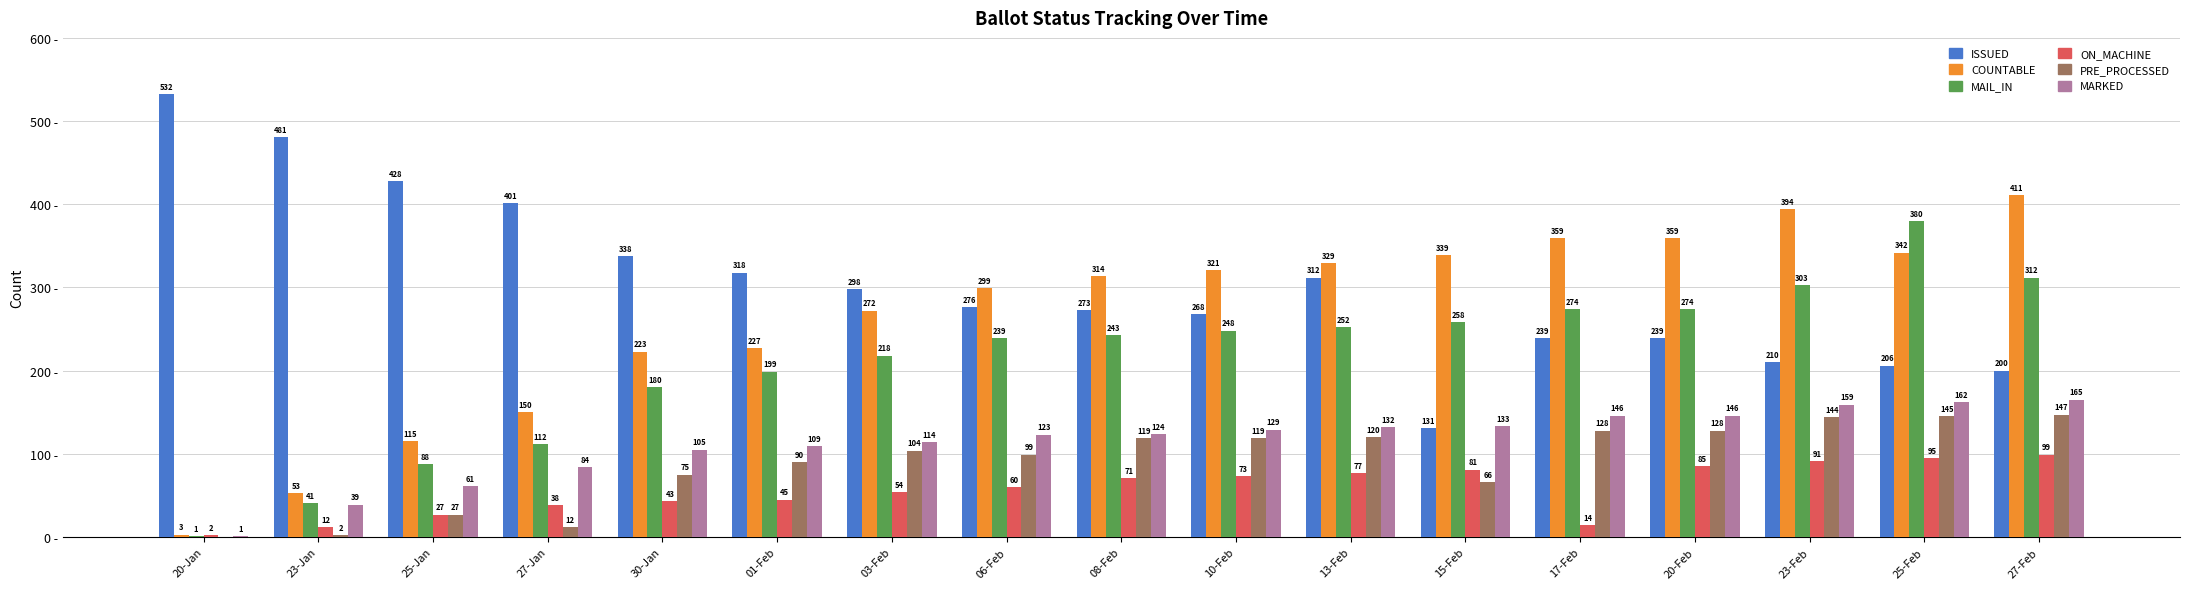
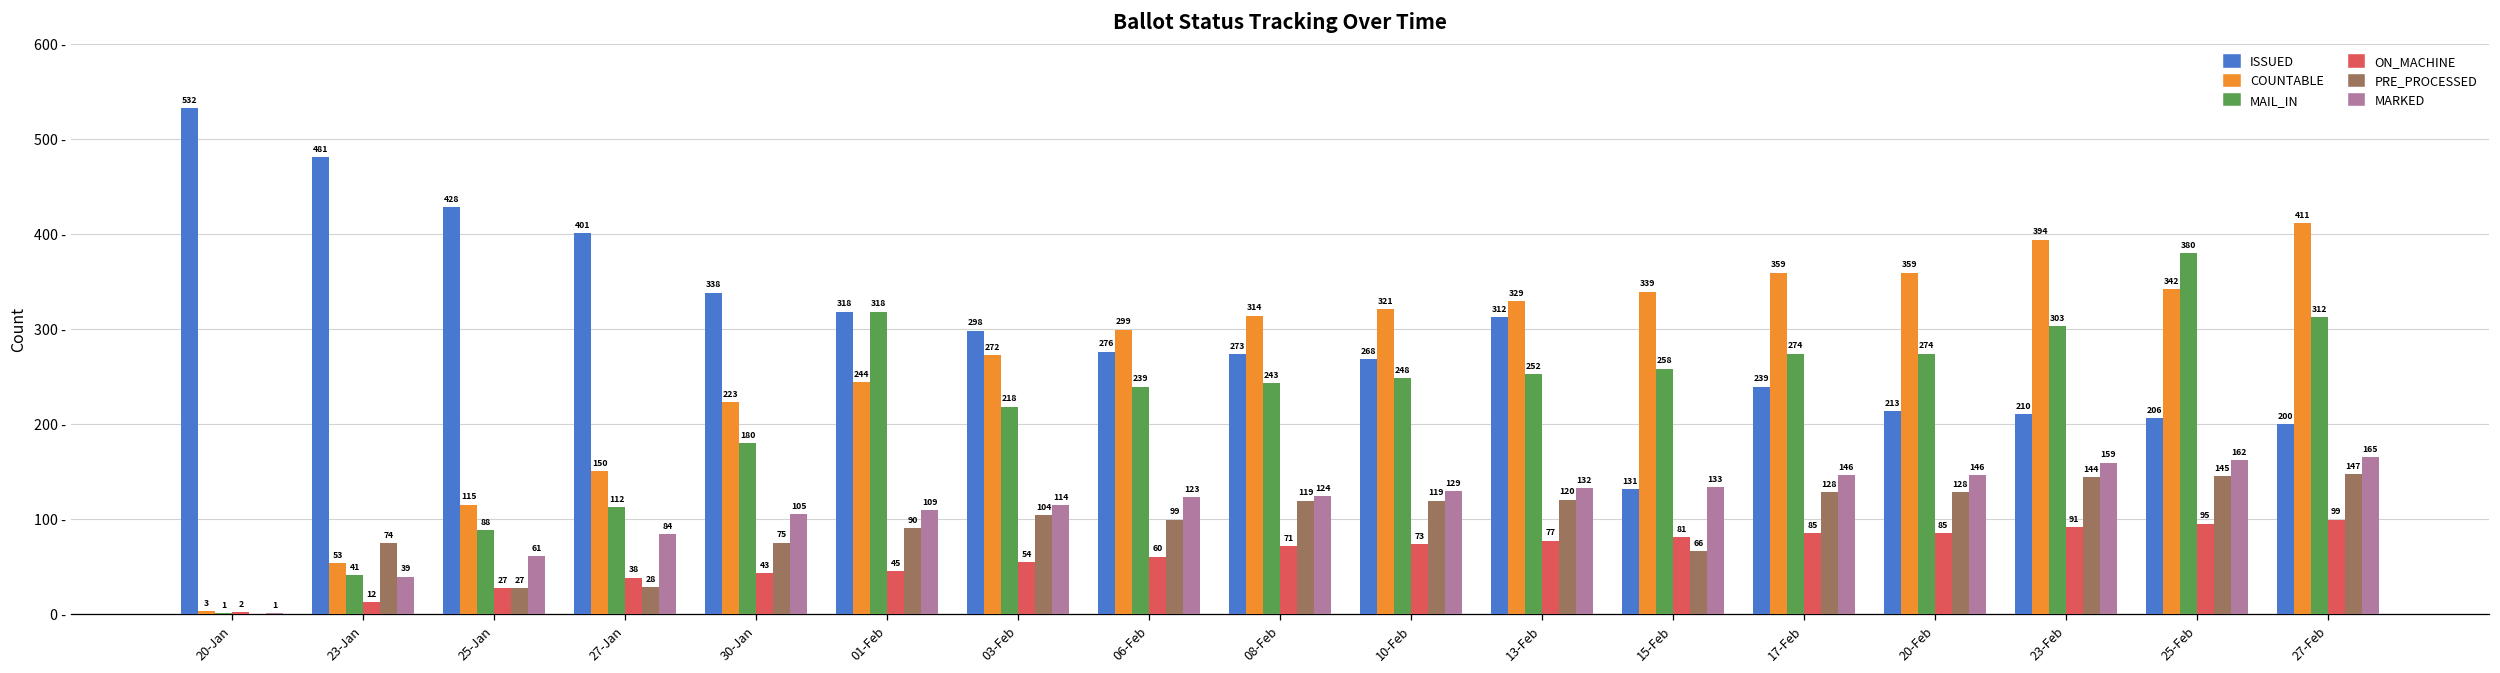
PRE_PROCESSED, 23-Jan: 2 -> 74
PRE_PROCESSED, 27-Jan: 12 -> 28
COUNTABLE, 01-Feb: 227 -> 244
MAIL_IN, 01-Feb: 199 -> 318
ON_MACHINE, 17-Feb: 14 -> 85
ISSUED, 20-Feb: 239 -> 213
